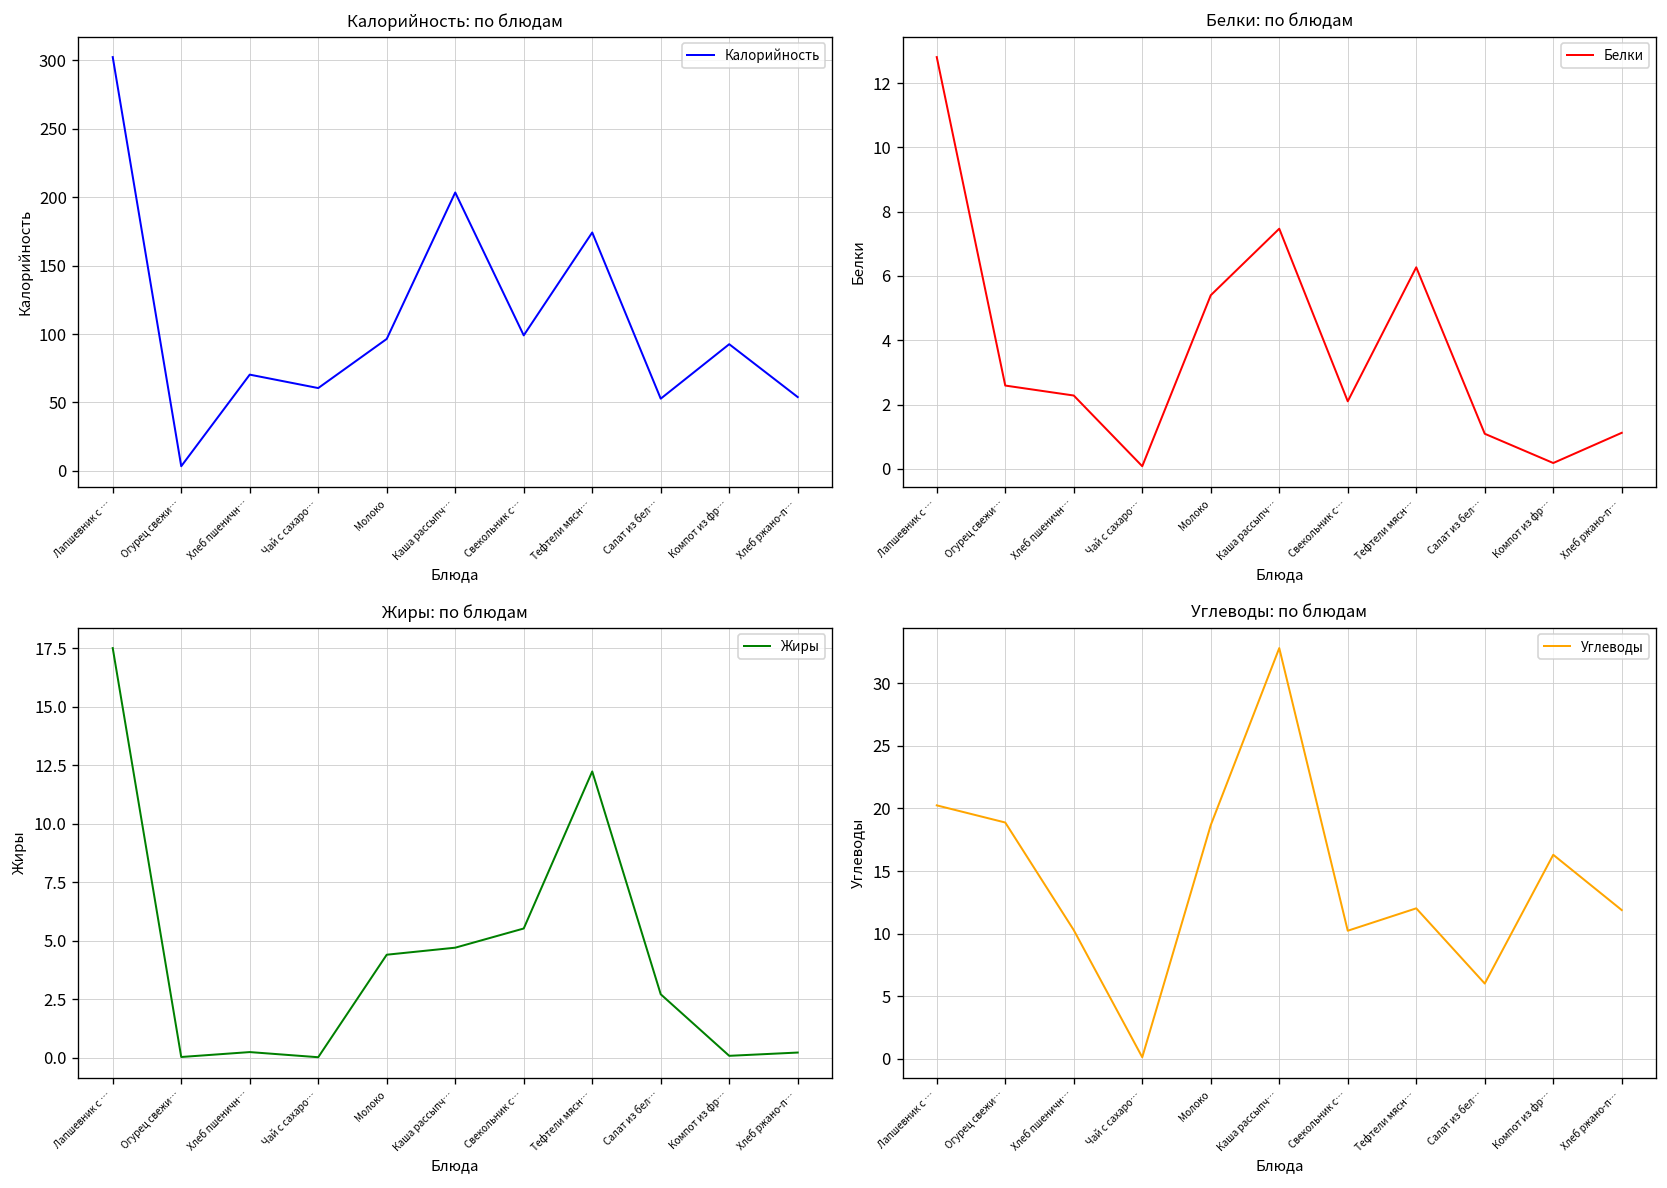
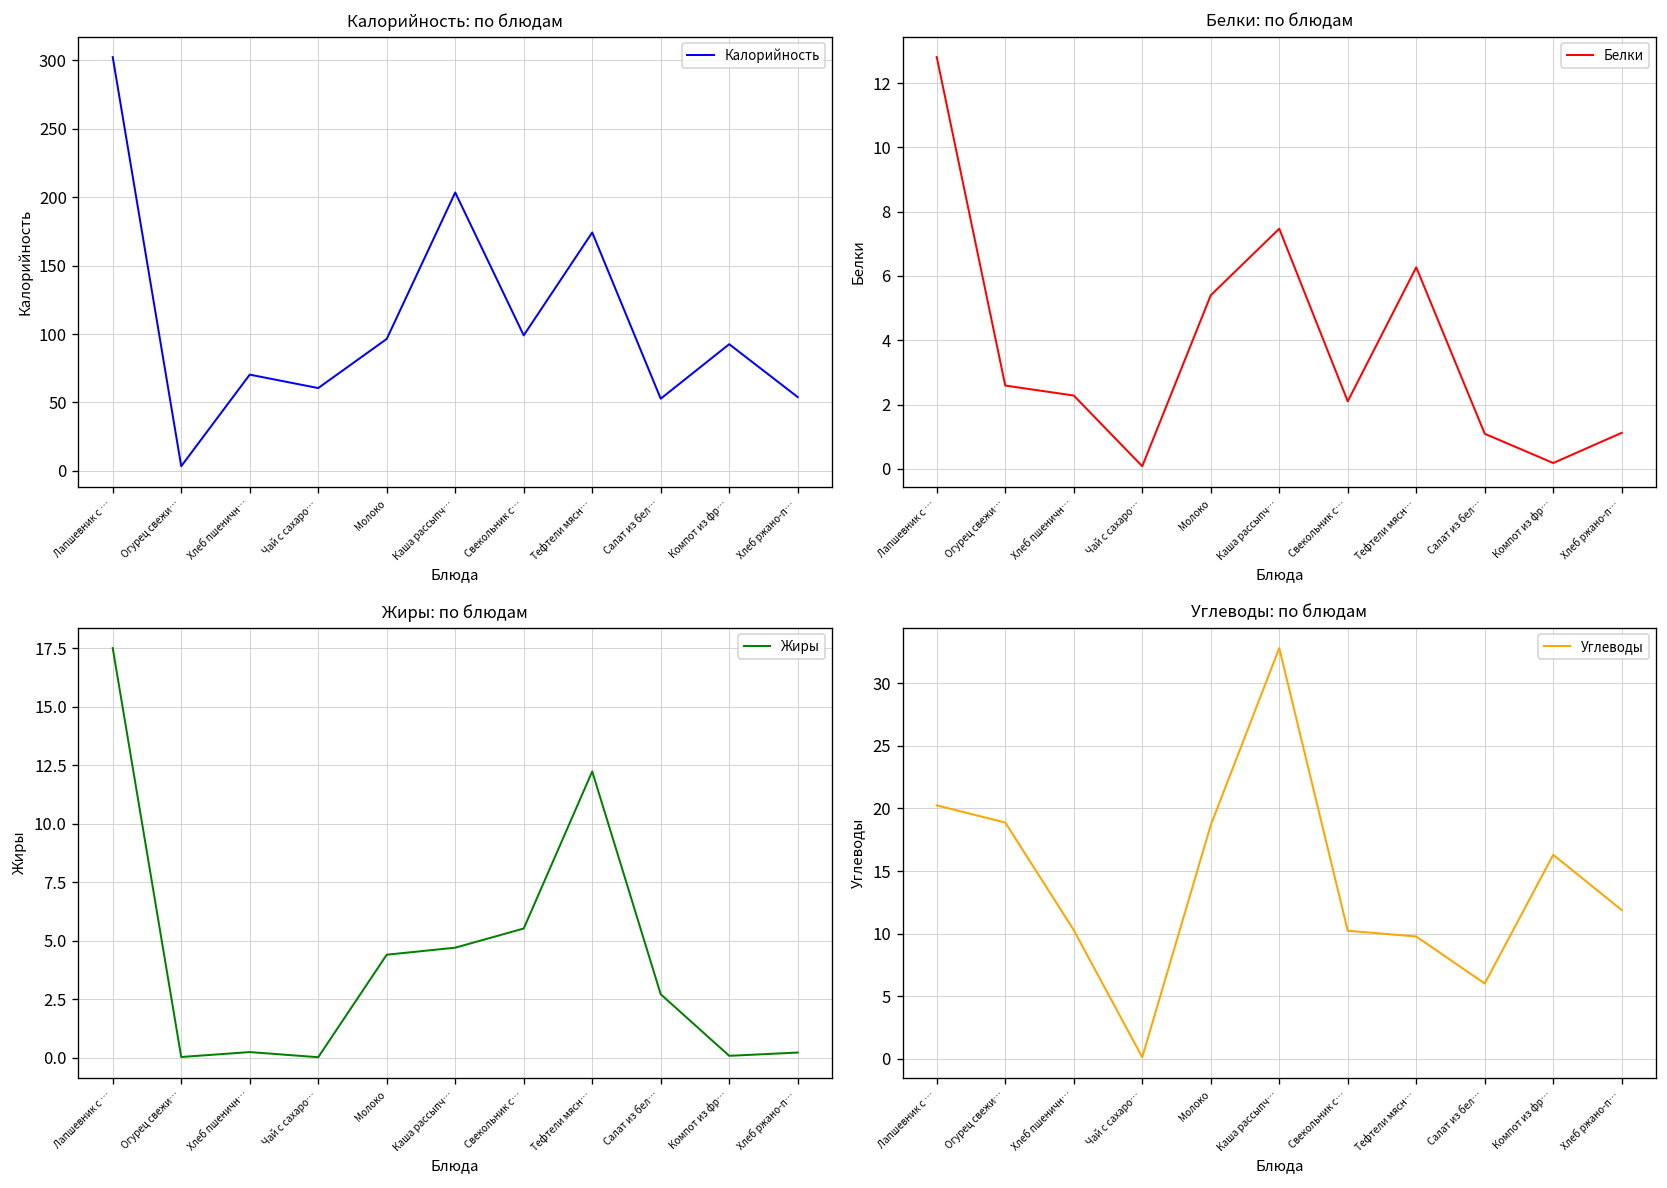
Углеводы: по блюдам, Тефтели мясн…: 12.0 -> 9.8
